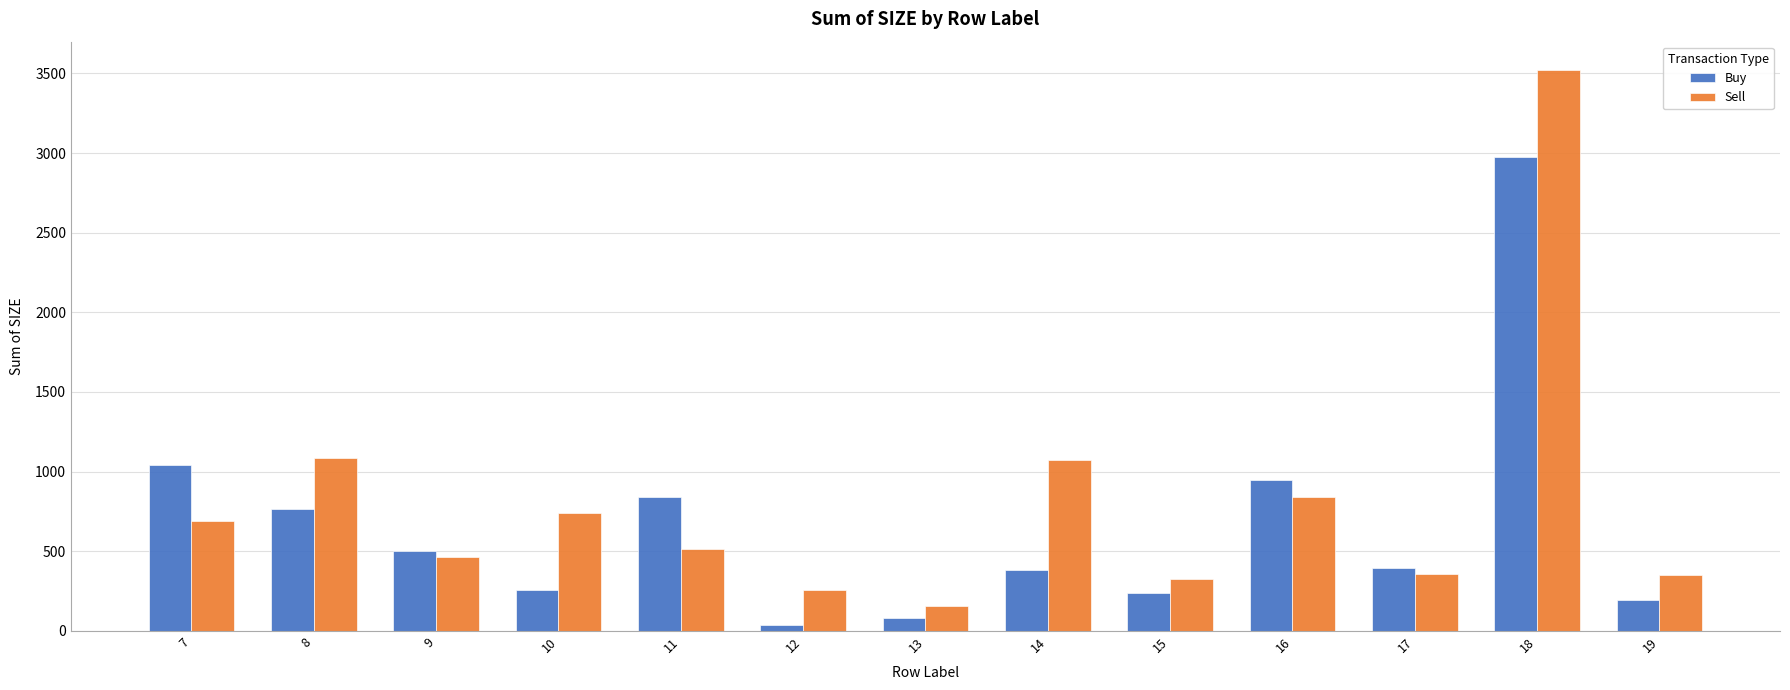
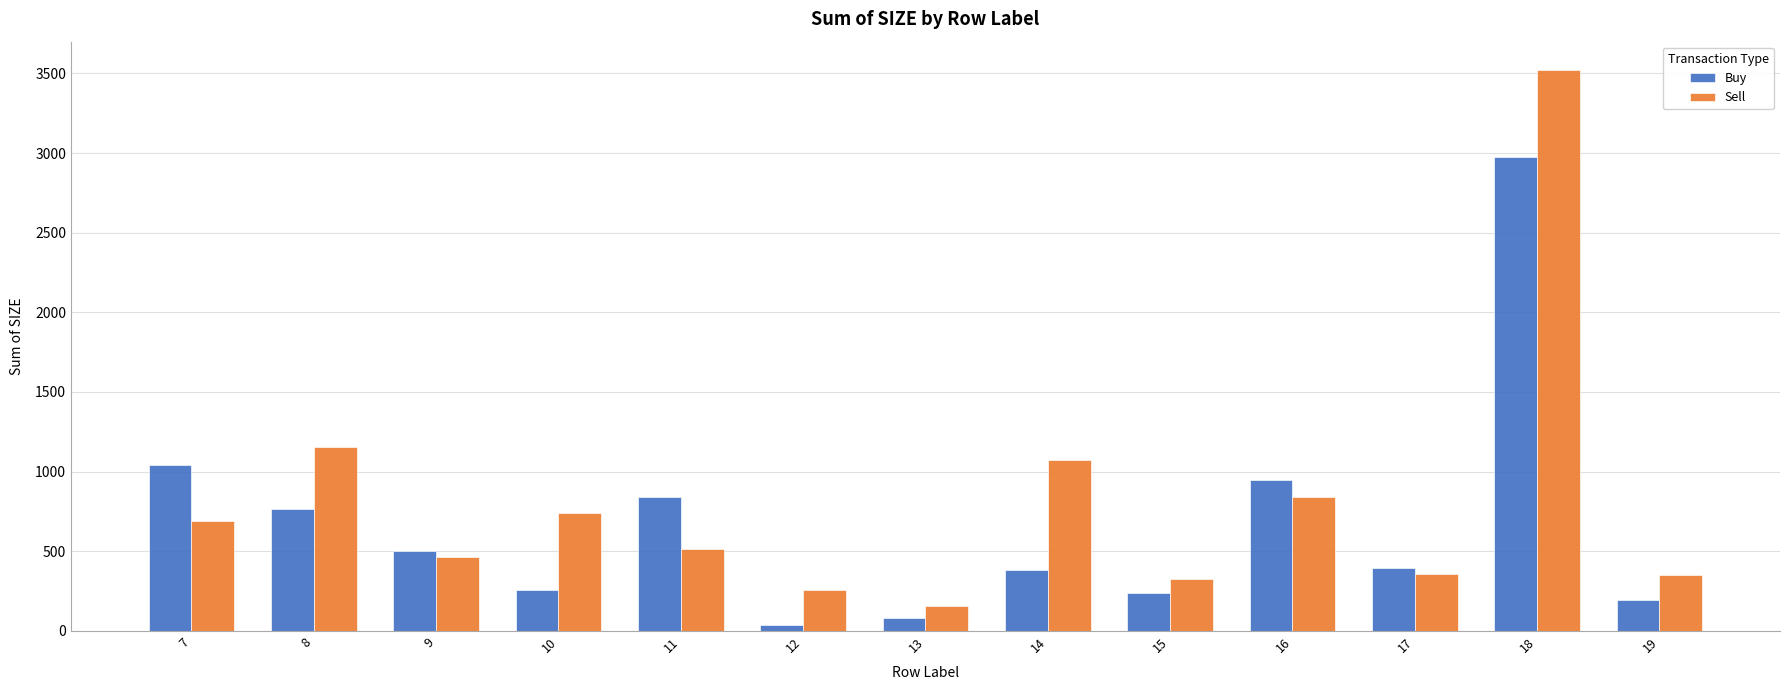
Sell, 8: 1090 -> 1150
